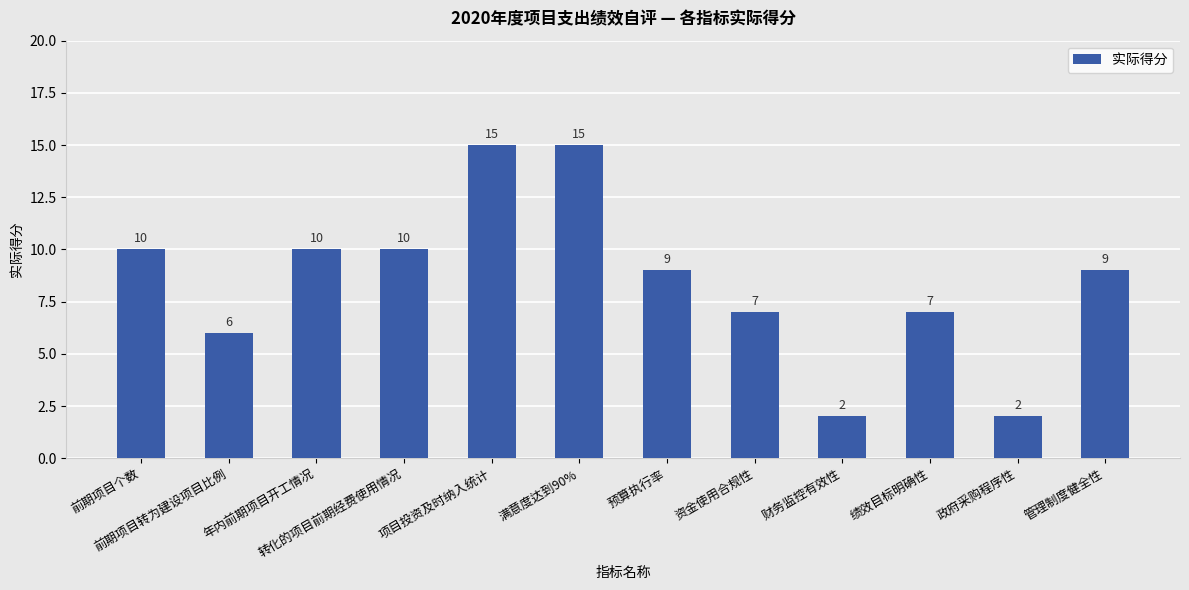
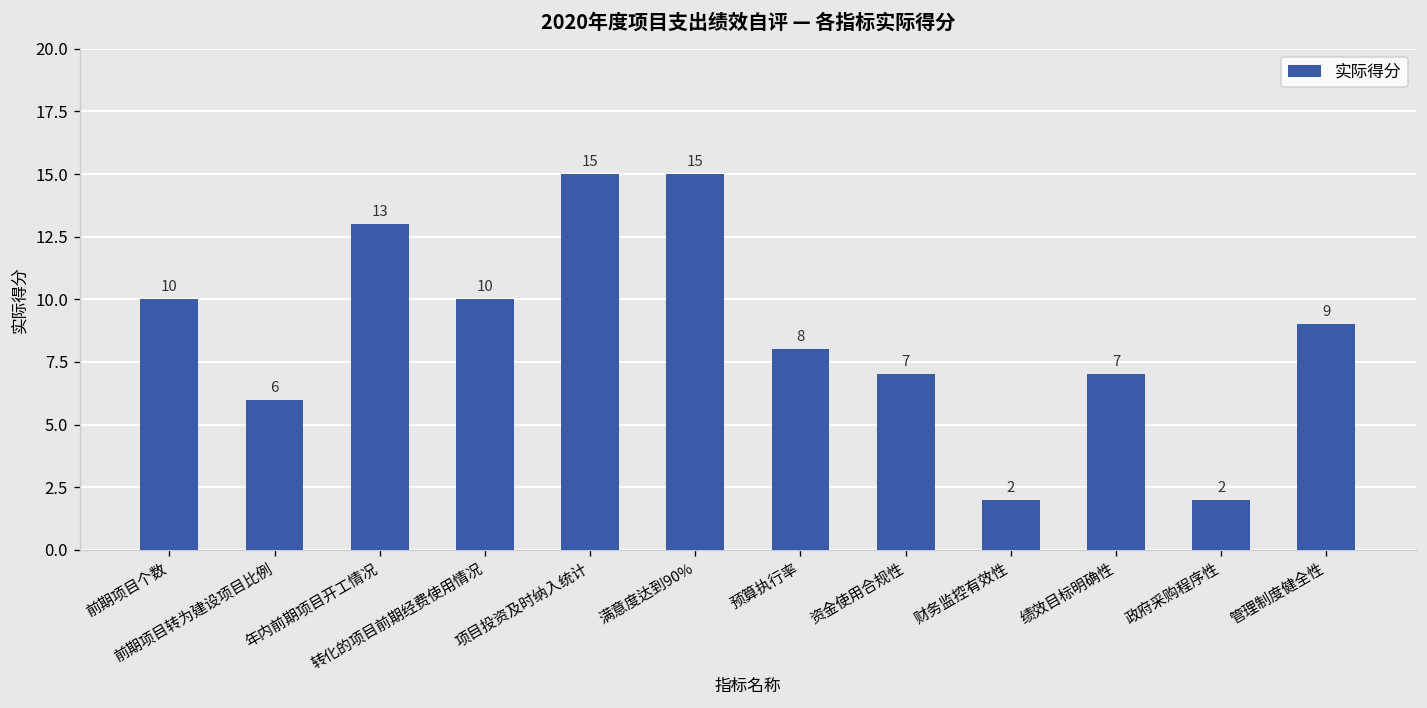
年内前期项目开工情况: 10 -> 13
预算执行率: 9 -> 8
